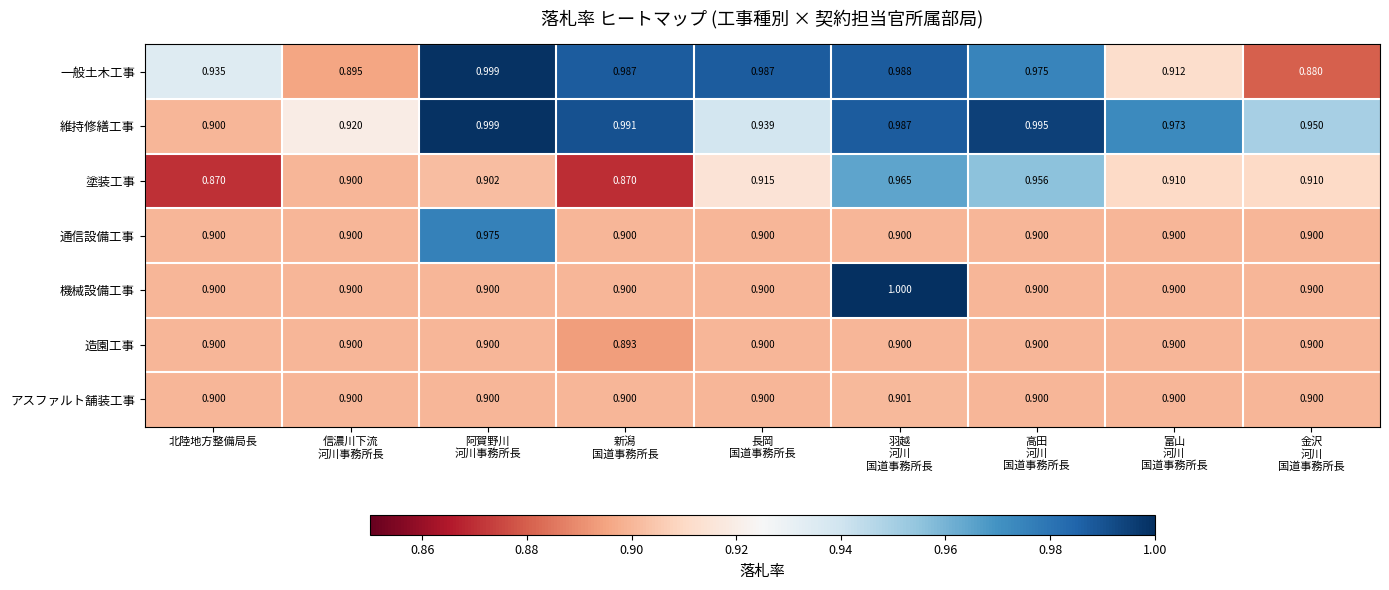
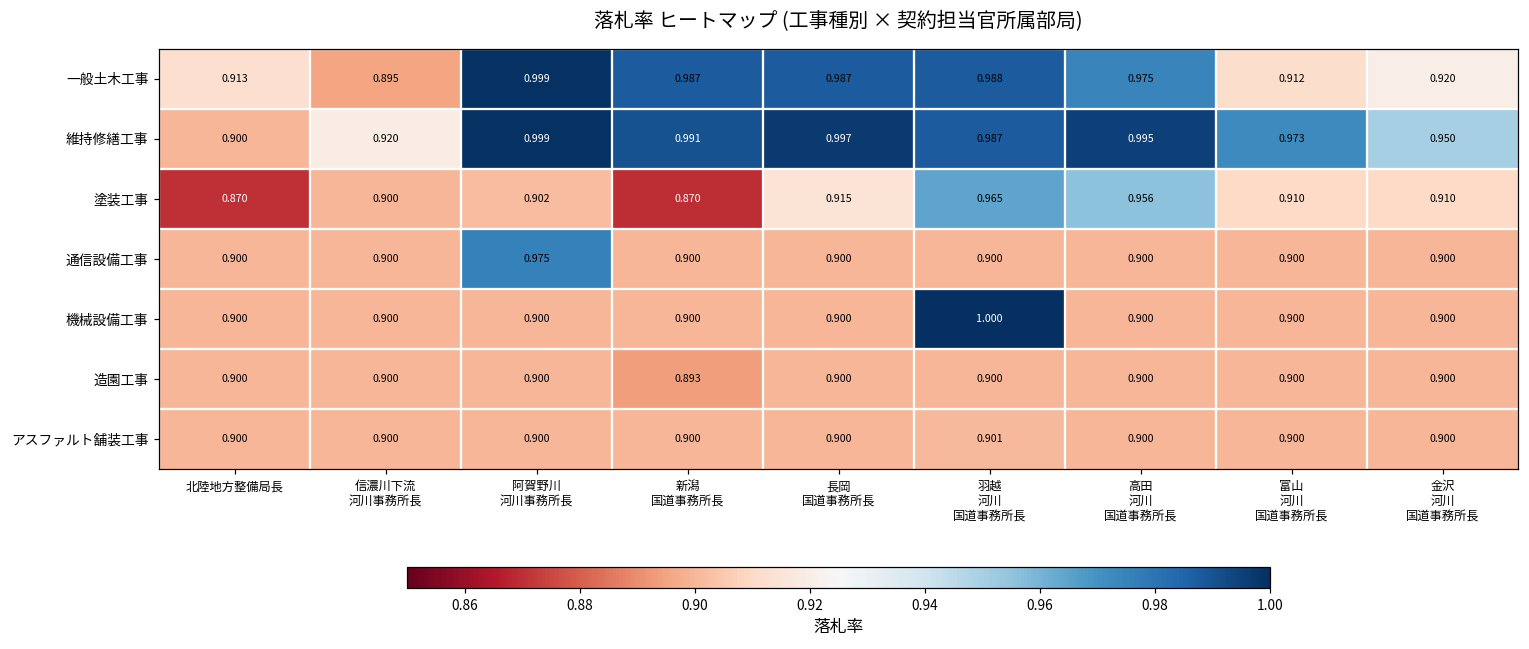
一般土木工事, 北陸地方整備局長: 0.935 -> 0.913
一般土木工事, 金沢 河川 国道事務所長: 0.880 -> 0.920
維持修繕工事, 長岡 国道事務所長: 0.939 -> 0.997
